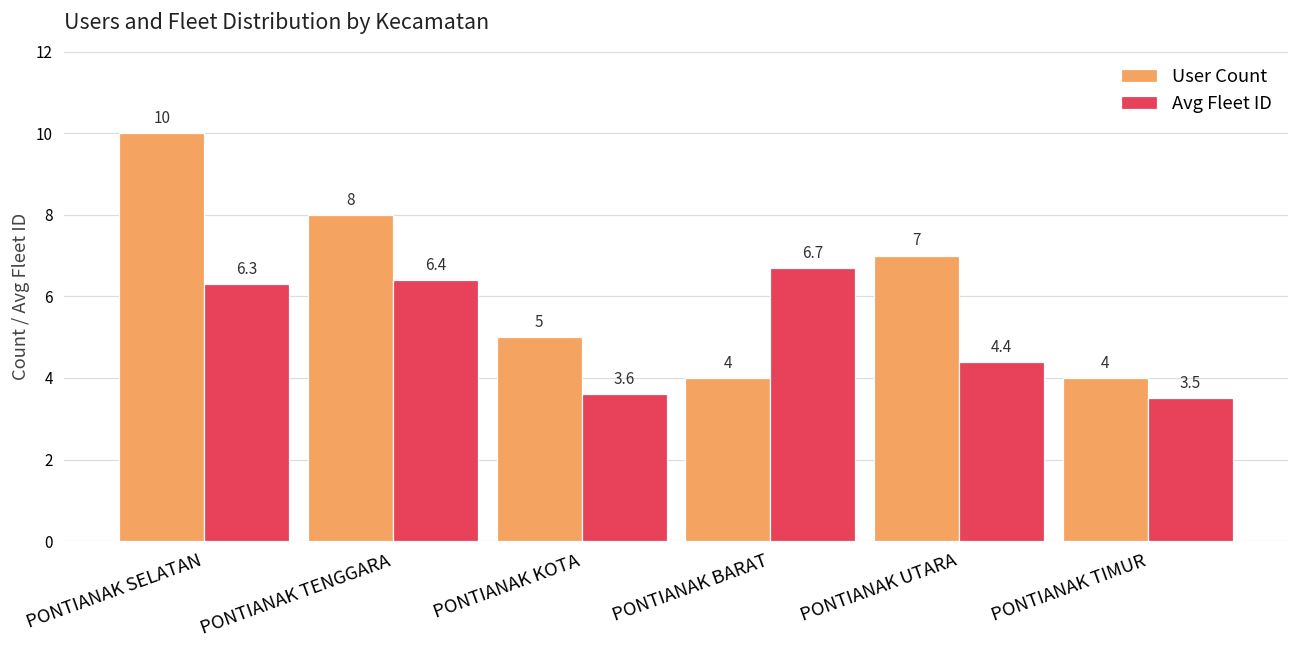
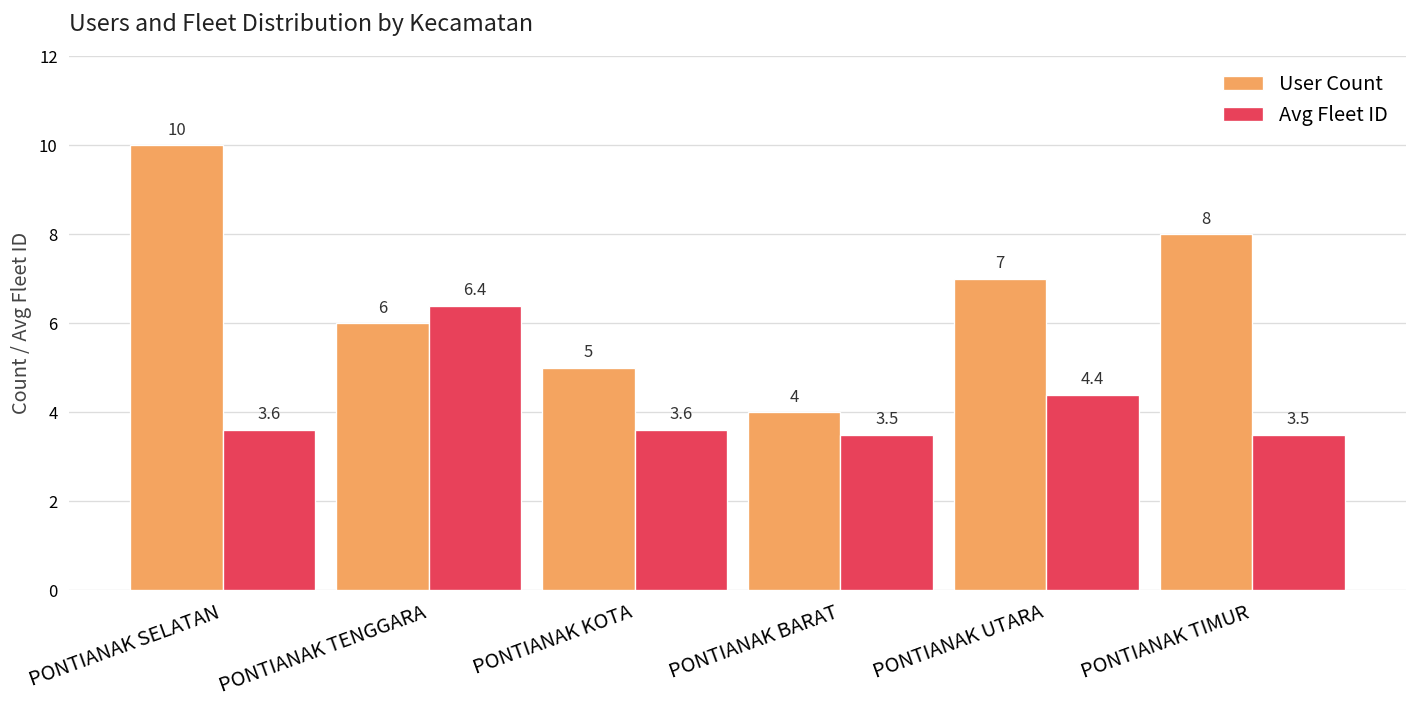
Avg Fleet ID, PONTIANAK SELATAN: 6.3 -> 3.6
User Count, PONTIANAK TENGGARA: 8 -> 6
Avg Fleet ID, PONTIANAK BARAT: 6.7 -> 3.5
User Count, PONTIANAK TIMUR: 4 -> 8
